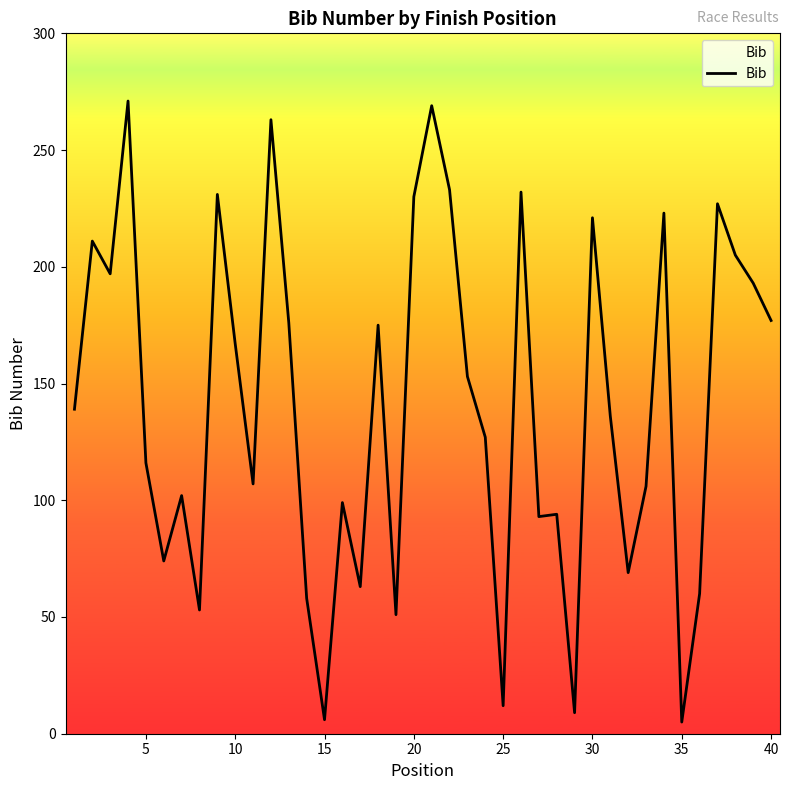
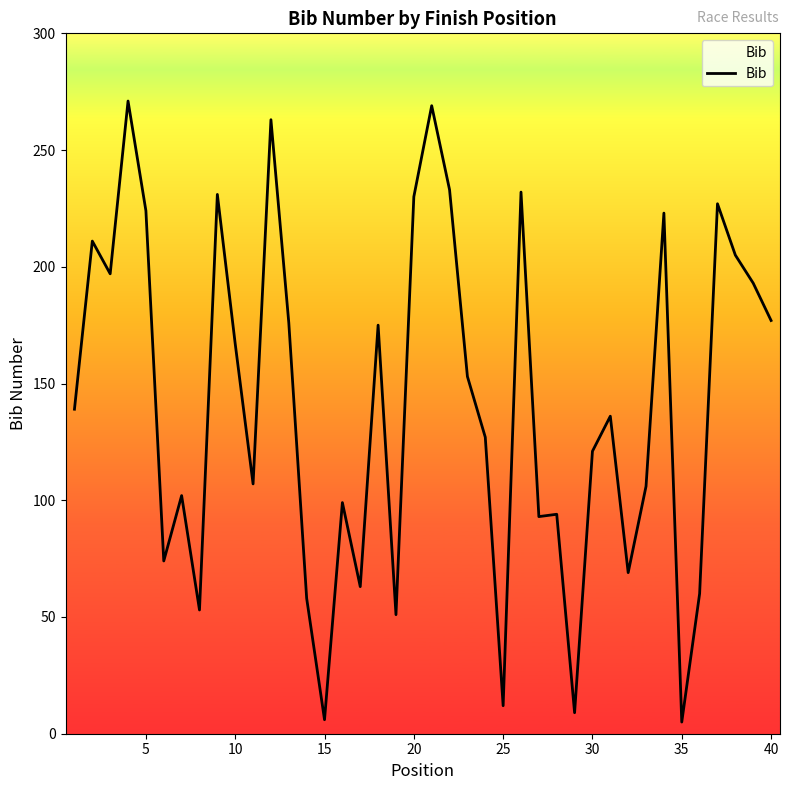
5: 116 -> 224
30: 221 -> 121
